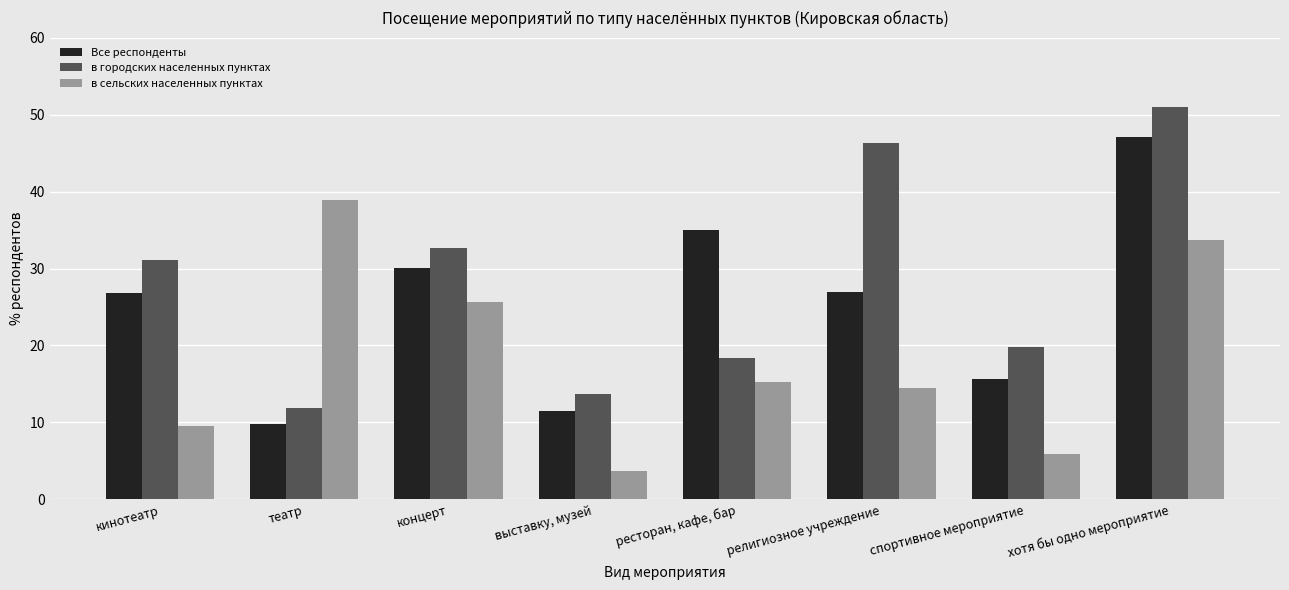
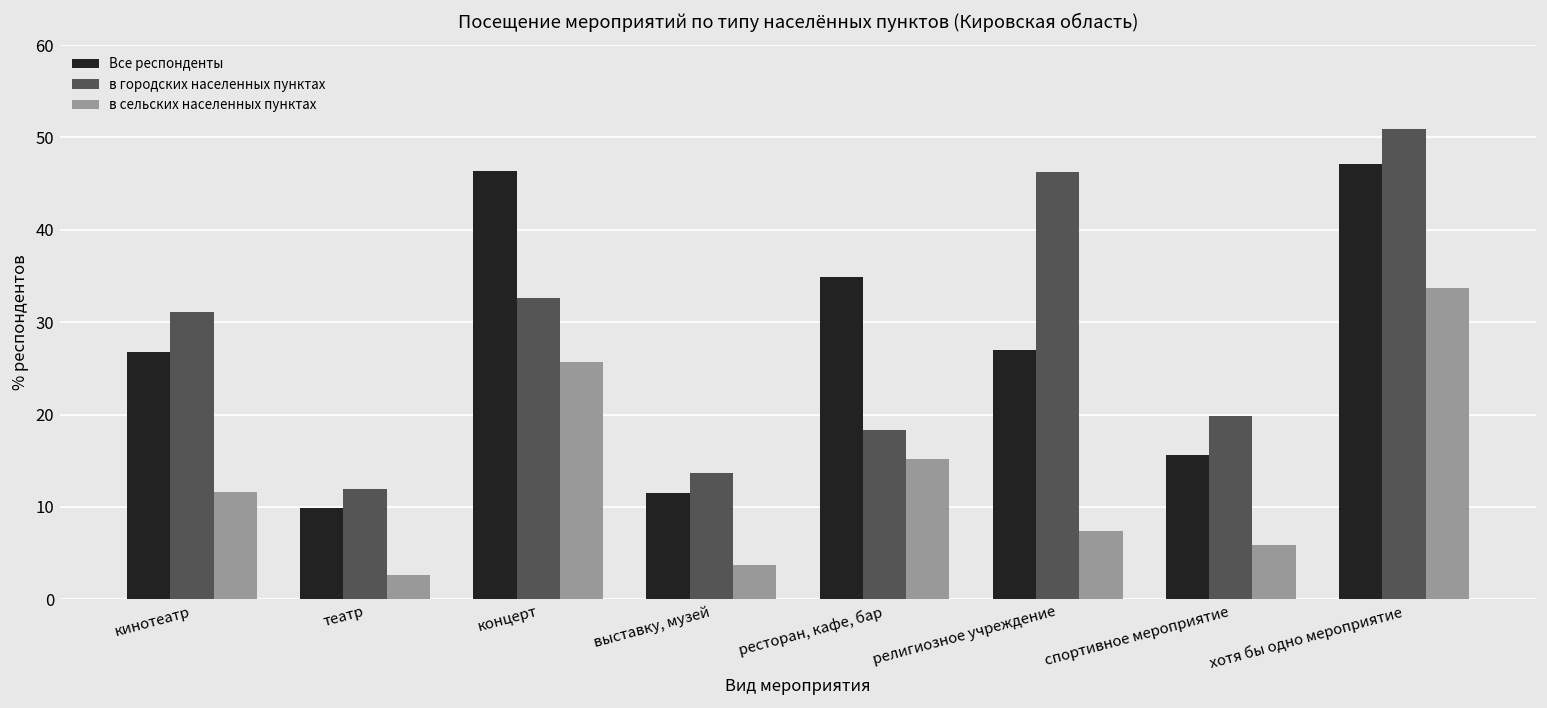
в сельских населенных пунктах, кинотеатр: 10 -> 12
в сельских населенных пунктах, театр: 39 -> 3
Все респонденты, концерт: 30 -> 46
в сельских населенных пунктах, религиозное учреждение: 15 -> 7
